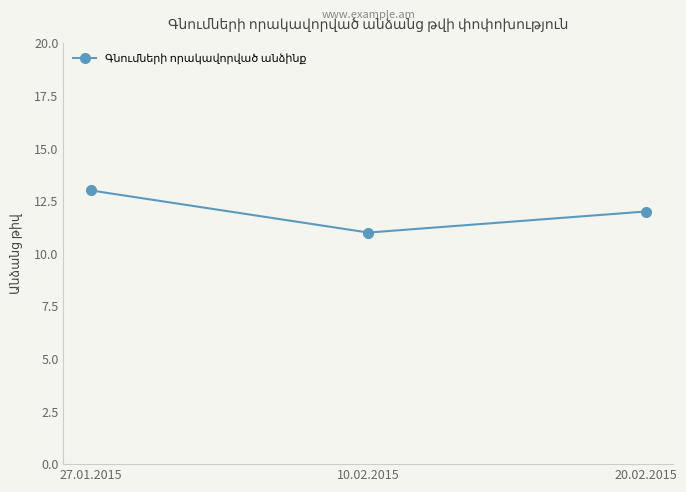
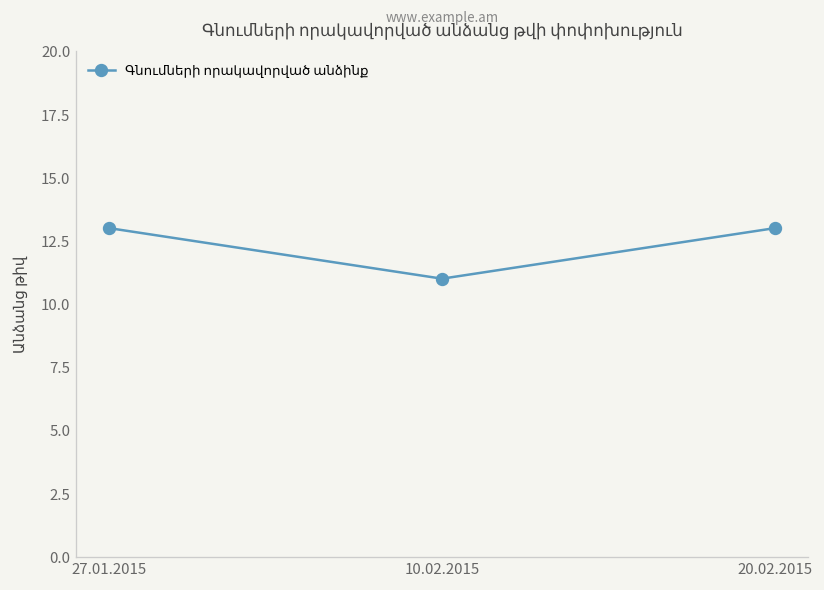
20.02.2015: 12 -> 13
